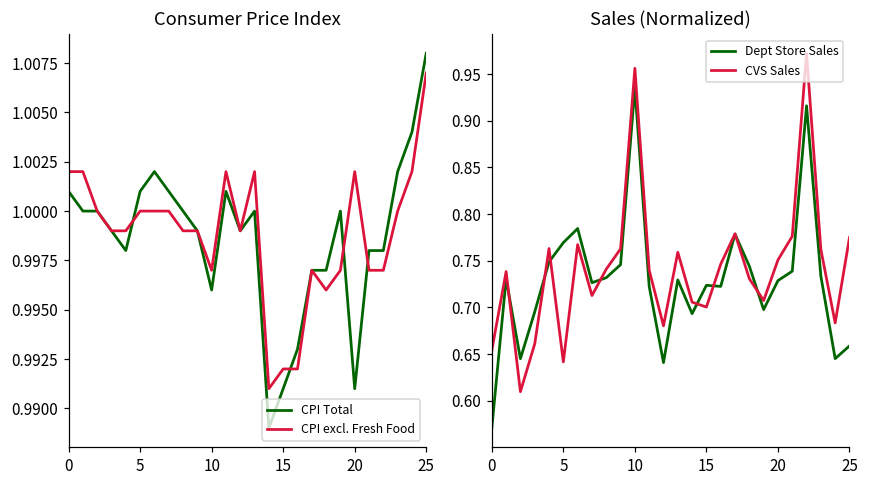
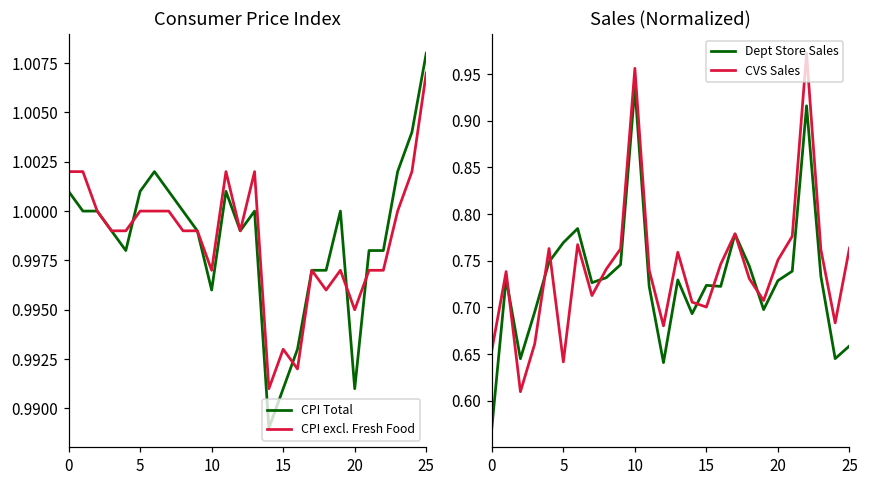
Consumer Price Index, CPI excl. Fresh Food, 15: 0.9920 -> 0.9930
Consumer Price Index, CPI excl. Fresh Food, 20: 1.0020 -> 0.9950
Sales (Normalized), CVS Sales, 25: 0.77 -> 0.76
